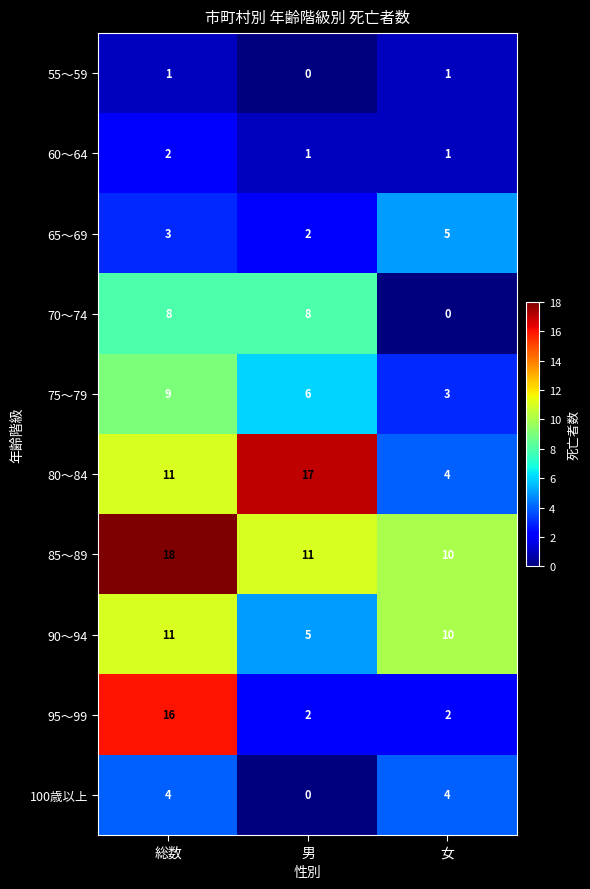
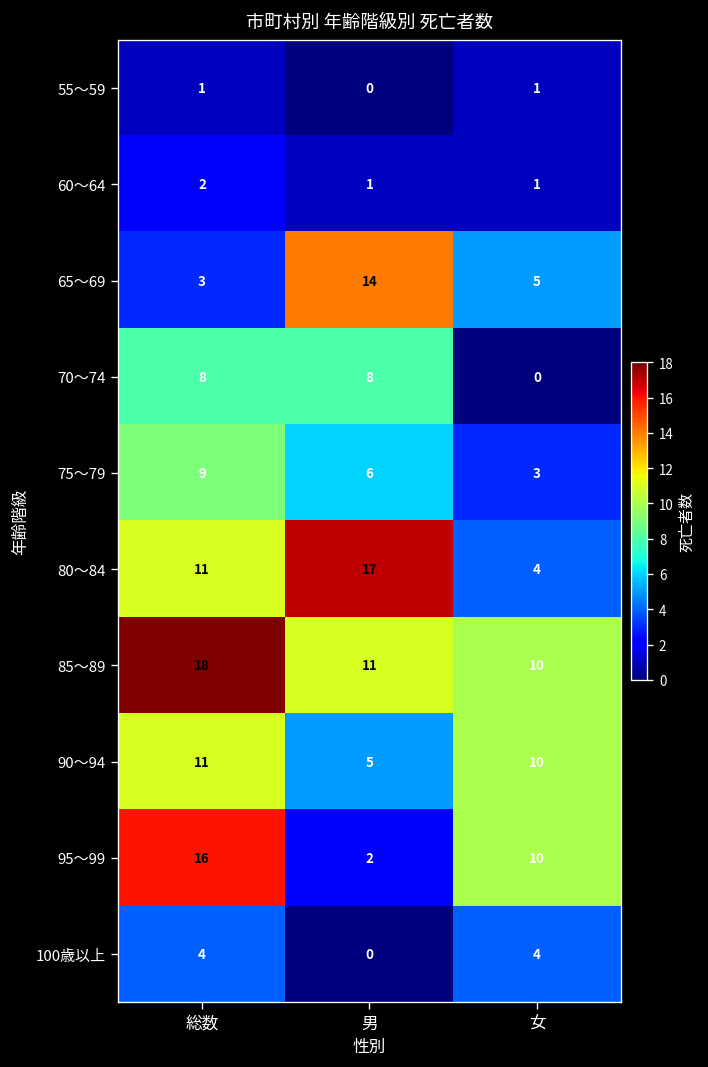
65～69, 男: 2 -> 14
95～99, 女: 2 -> 10
